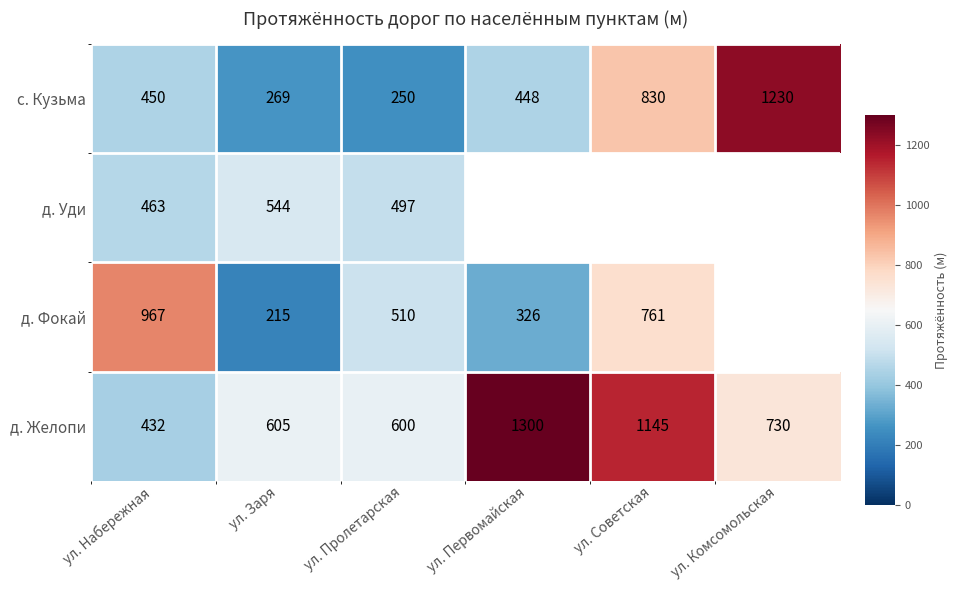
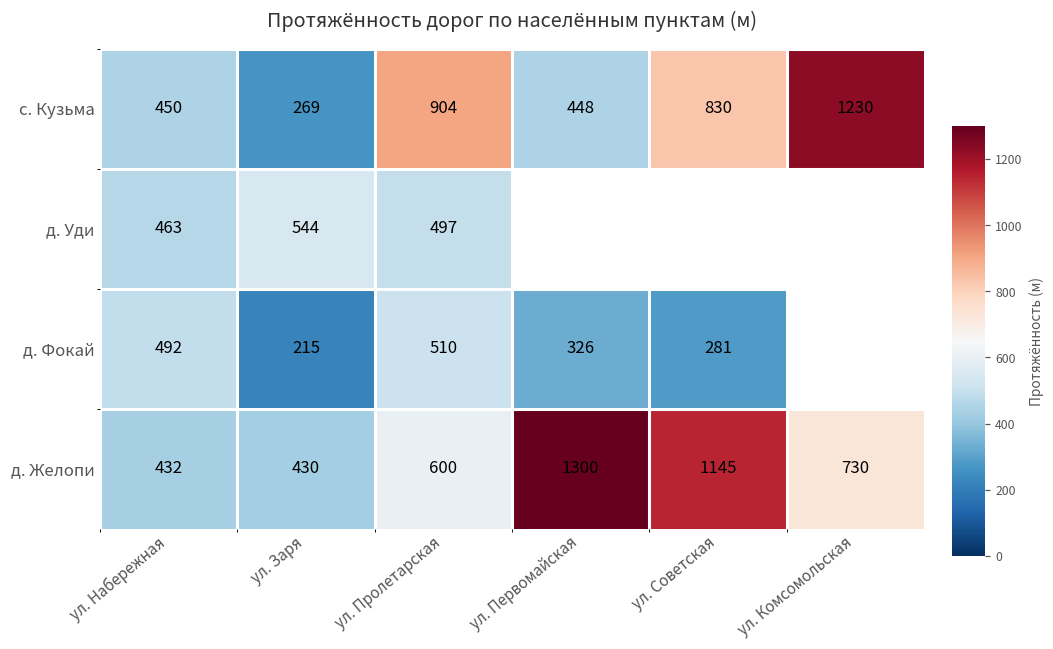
с. Кузьма, ул. Пролетарская: 250 -> 904
д. Фокай, ул. Набережная: 967 -> 492
д. Фокай, ул. Советская: 761 -> 281
д. Желопи, ул. Заря: 605 -> 430
